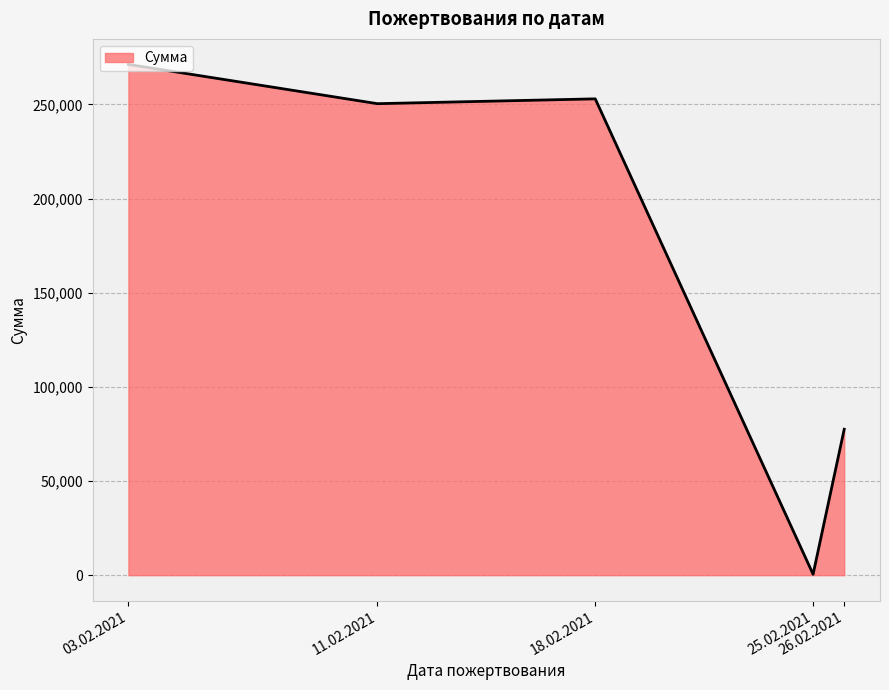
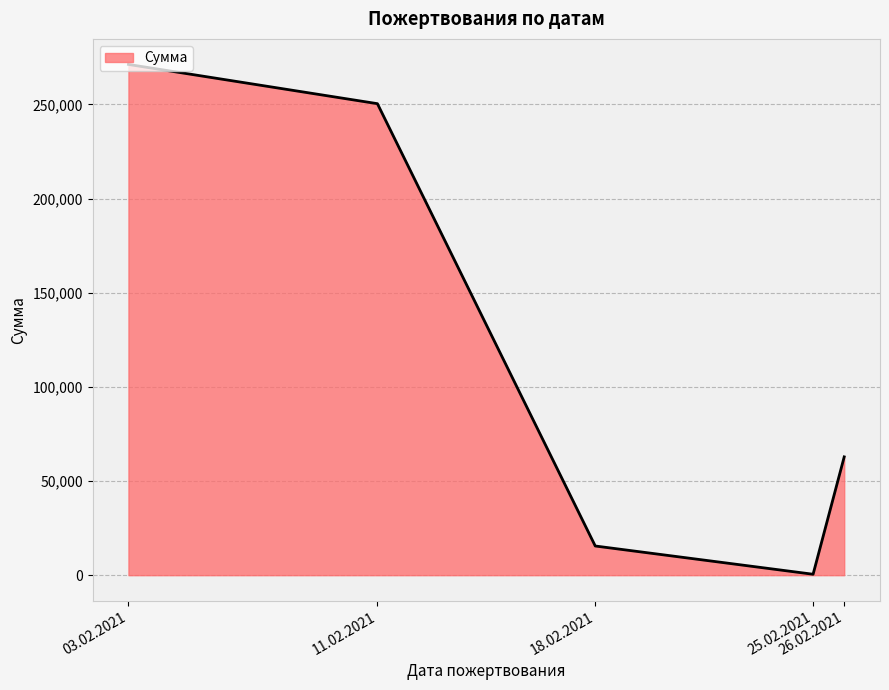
18.02.2021: 253,000 -> 16,000
26.02.2021: 78,000 -> 63,000
